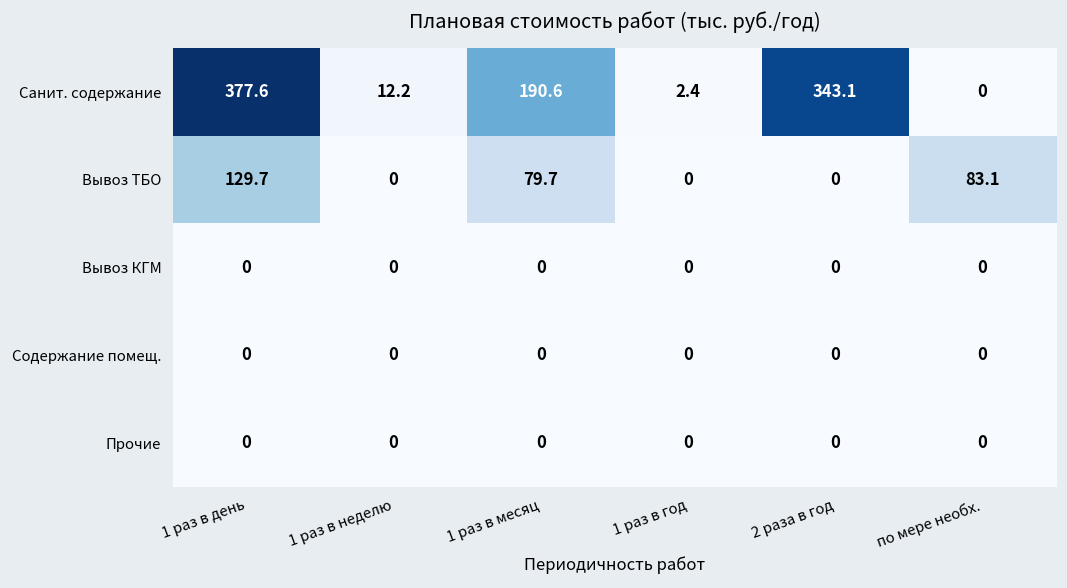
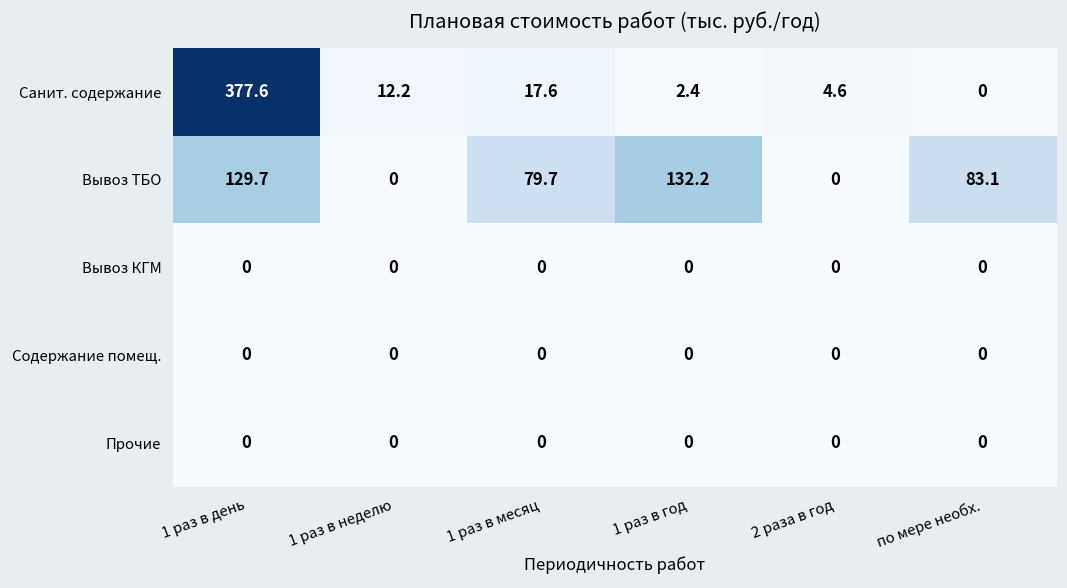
Санит. содержание, 1 раз в месяц: 190.6 -> 17.6
Санит. содержание, 2 раза в год: 343.1 -> 4.6
Вывоз ТБО, 1 раз в год: 0 -> 132.2
